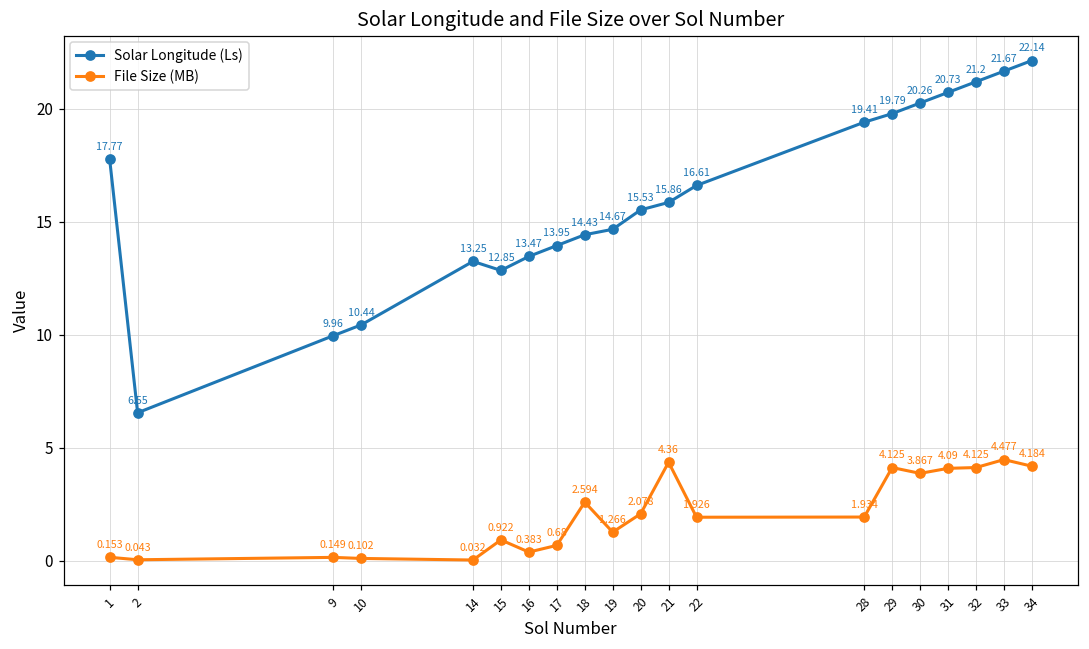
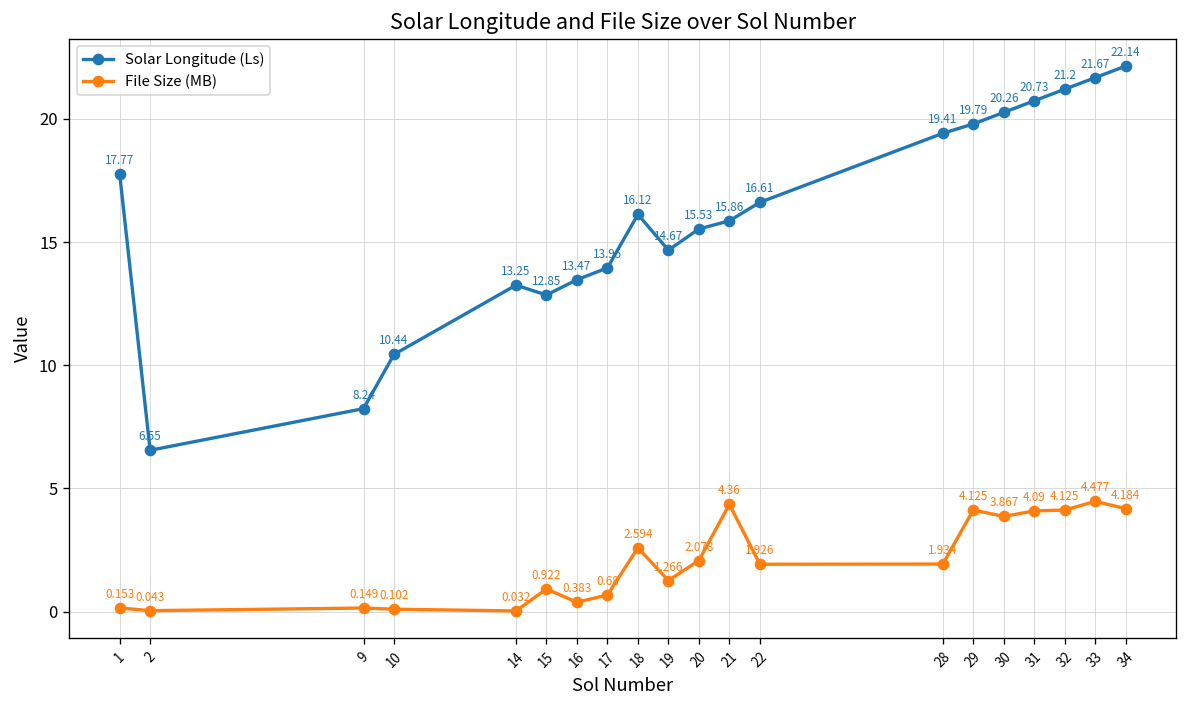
Solar Longitude (Ls), 9: 9.96 -> 8.24
Solar Longitude (Ls), 18: 14.43 -> 16.12
